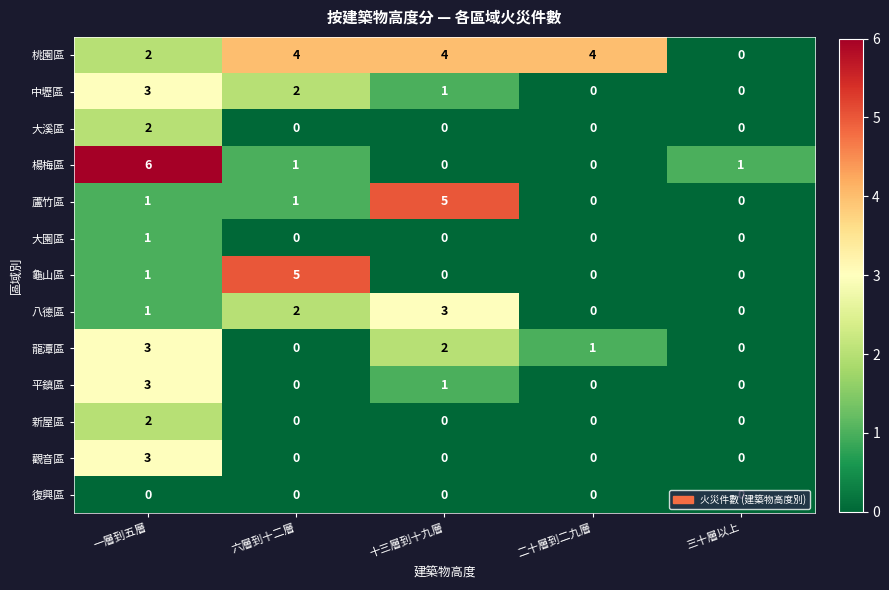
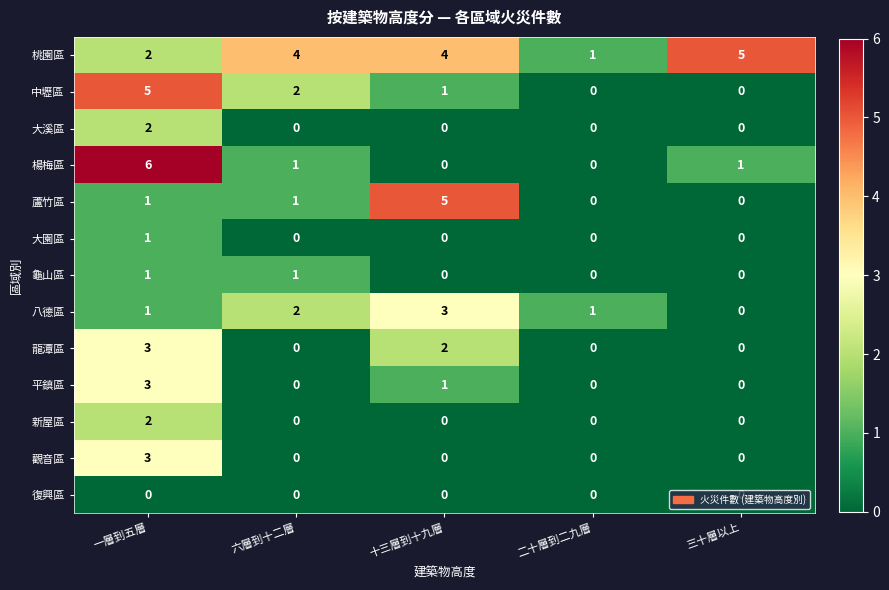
桃園區, 二十層到二九層: 4 -> 1
桃園區, 三十層以上: 0 -> 5
中壢區, 一層到五層: 3 -> 5
龜山區, 六層到十二層: 5 -> 1
八德區, 二十層到二九層: 0 -> 1
龍潭區, 二十層到二九層: 1 -> 0
